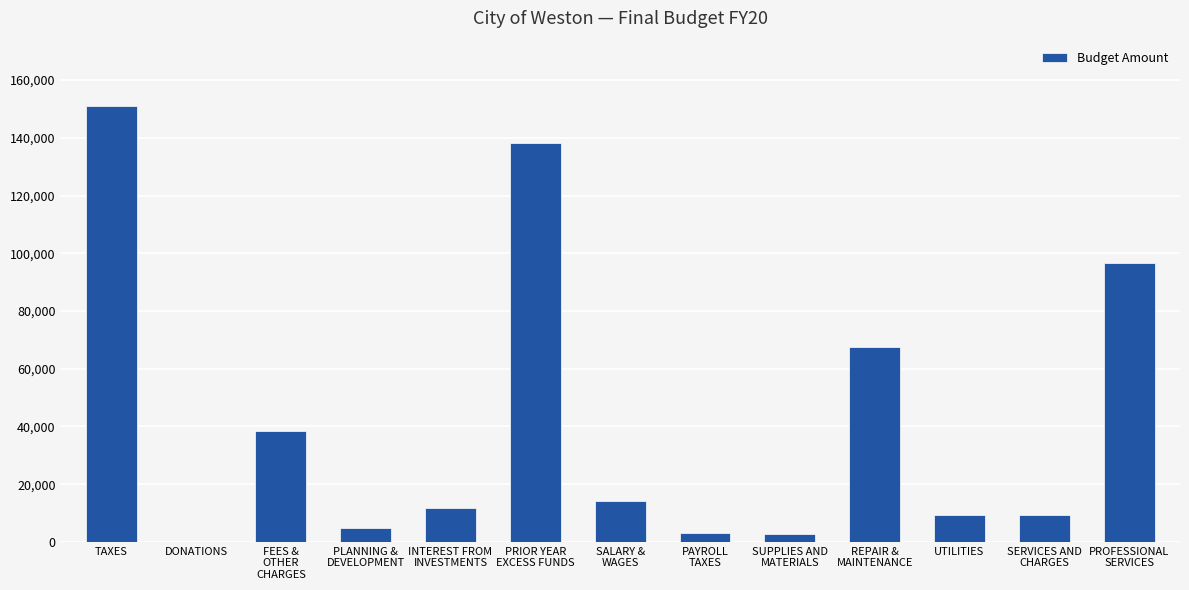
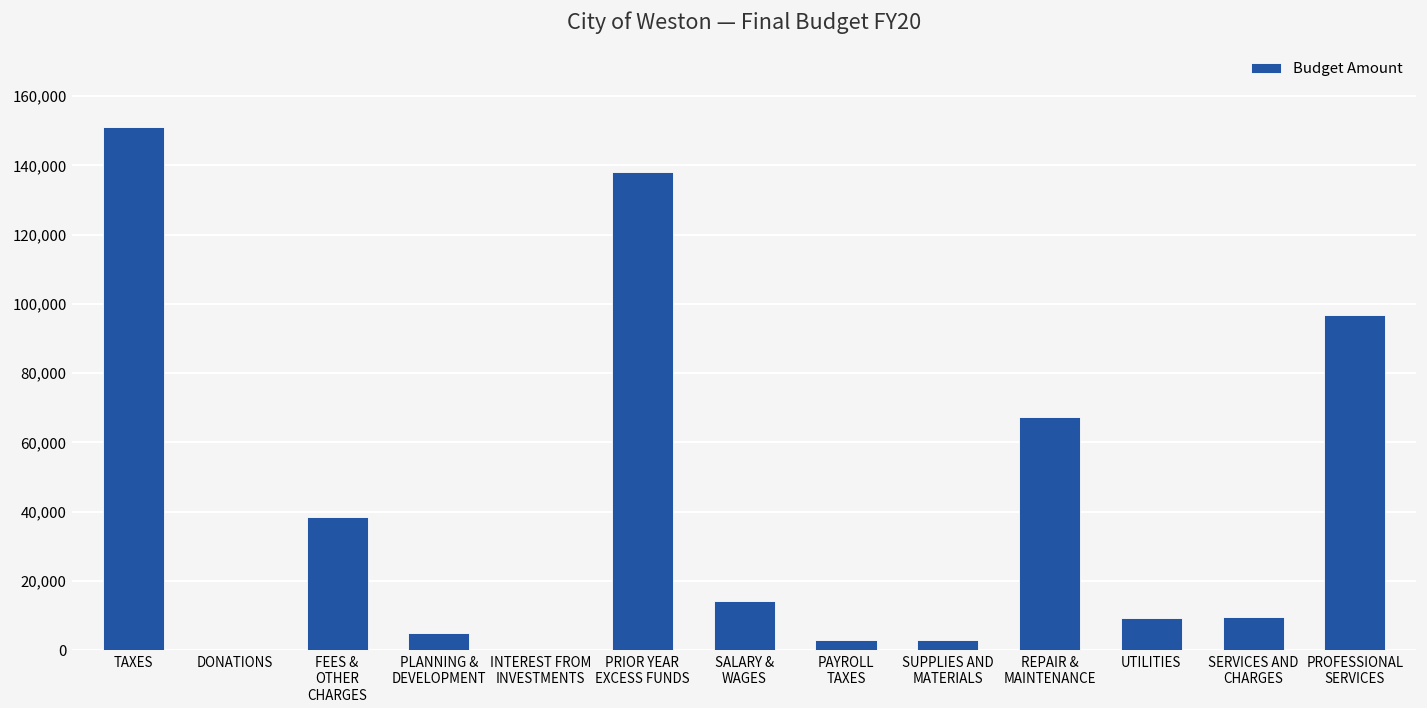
INTEREST FROM INVESTMENTS: 12,000 -> 0
